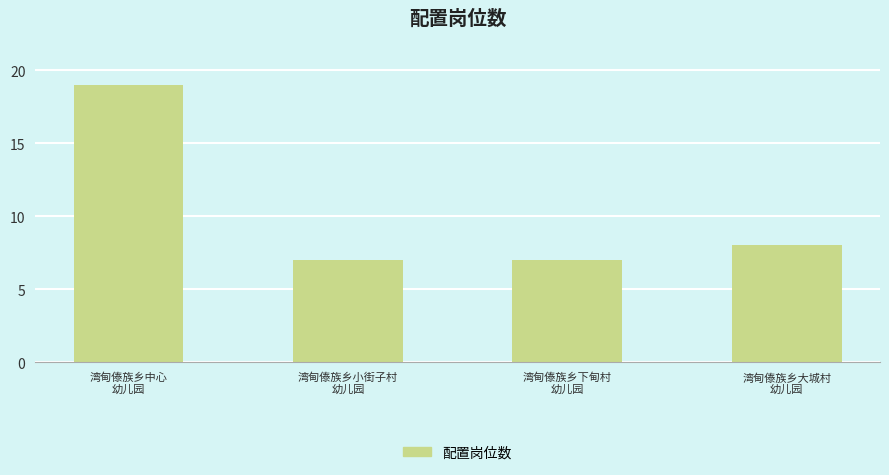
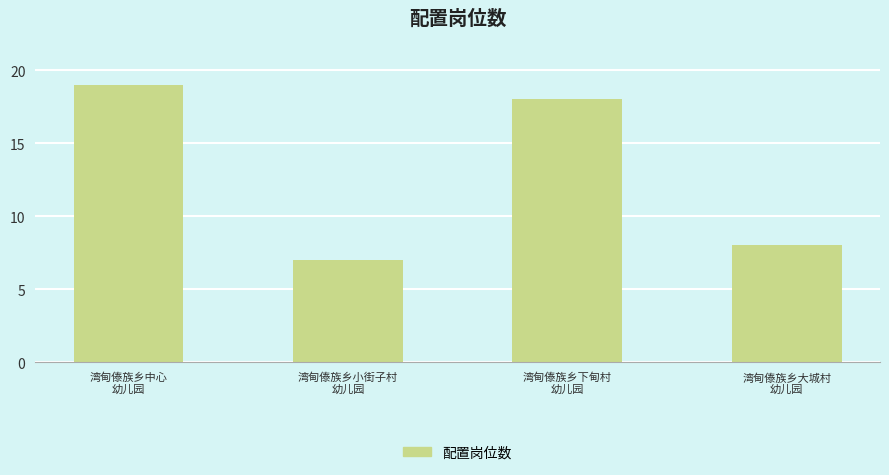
湾甸傣族乡下甸村 幼儿园: 7 -> 18
